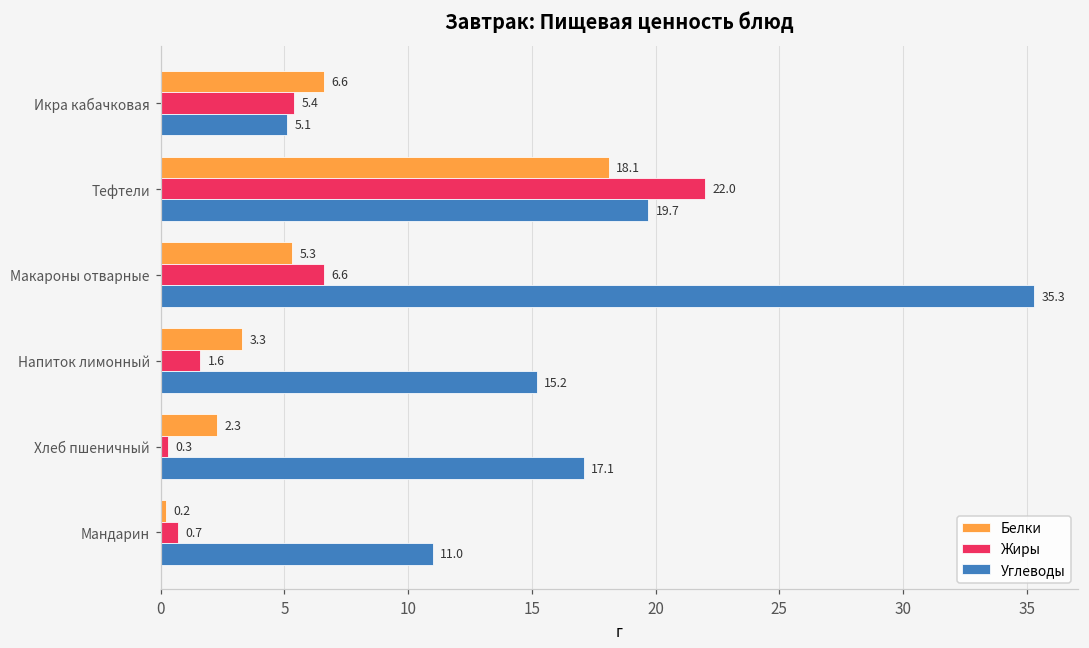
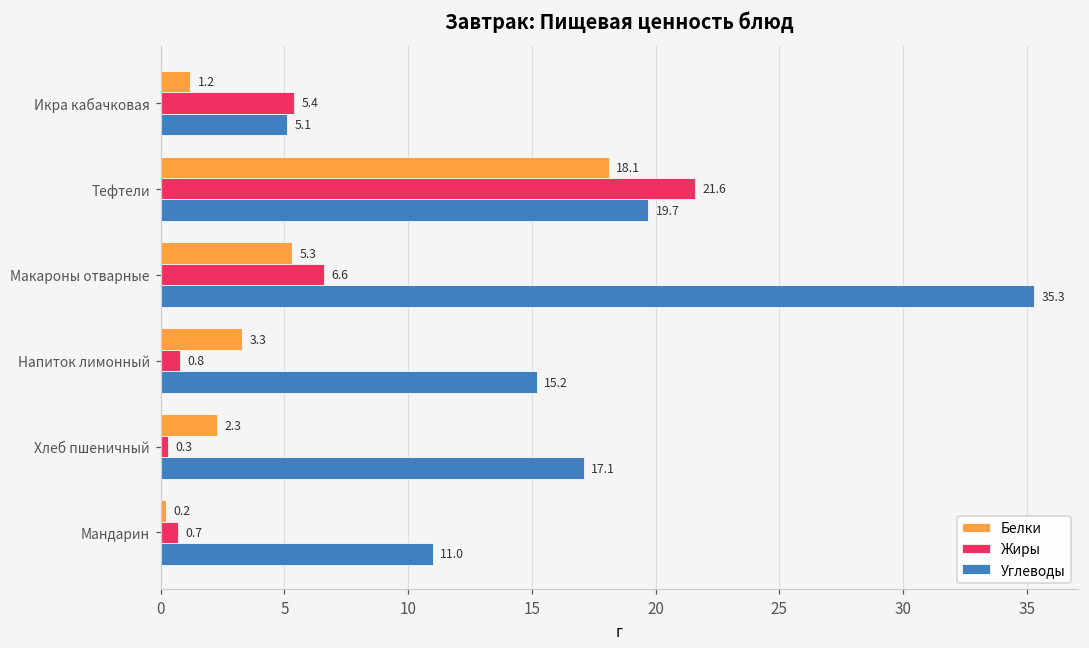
Белки, Икра кабачковая: 6.6 -> 1.2
Жиры, Тефтели: 22.0 -> 21.6
Жиры, Напиток лимонный: 1.6 -> 0.8
